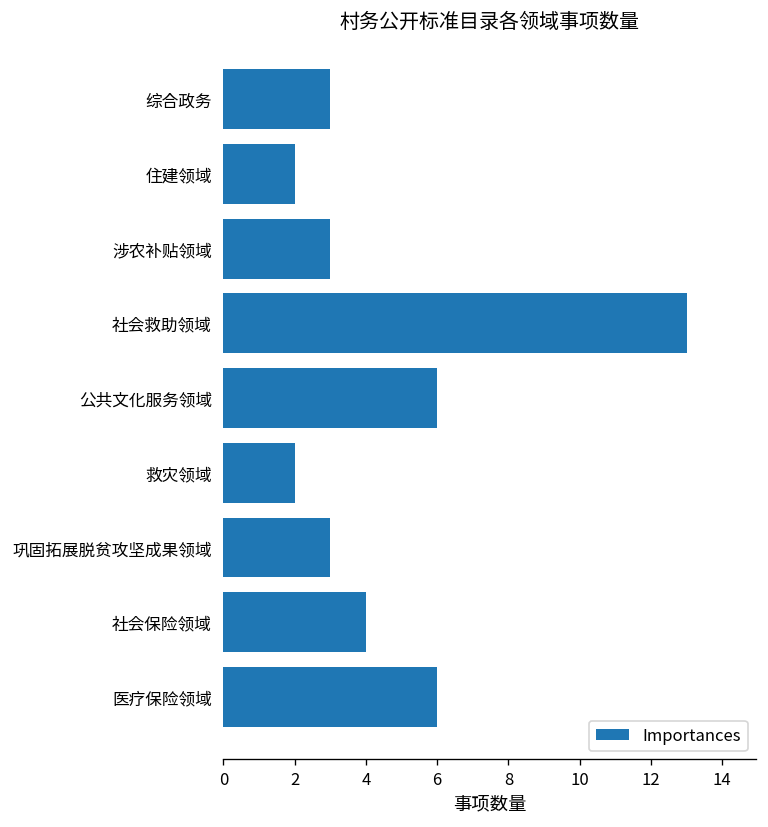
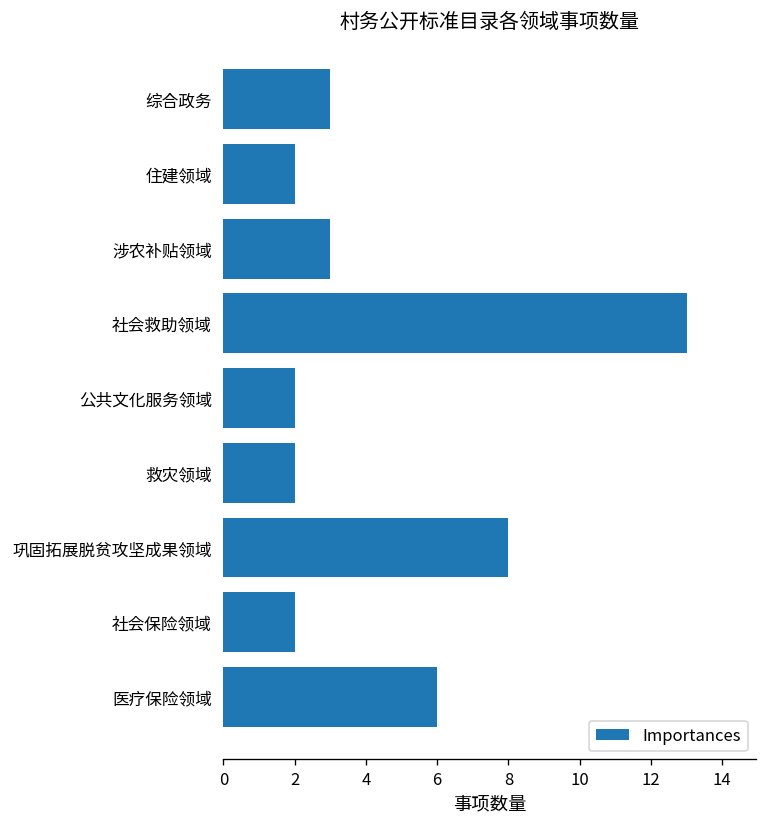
公共文化服务领域: 6 -> 2
巩固拓展脱贫攻坚成果领域: 3 -> 8
社会保险领域: 4 -> 2
